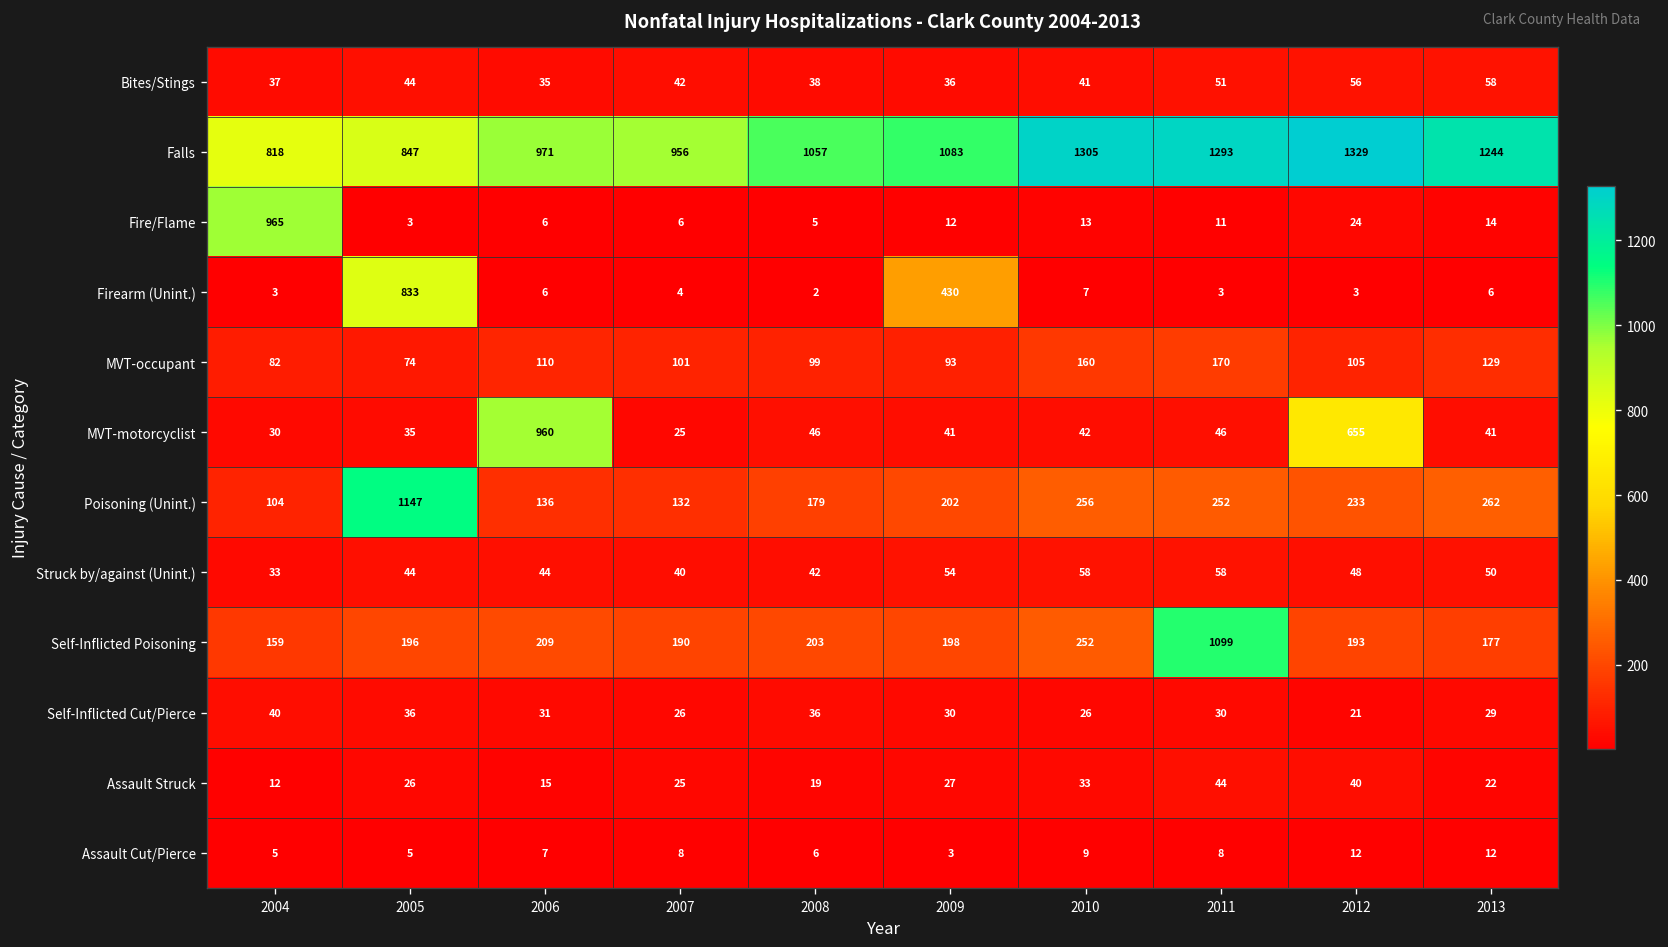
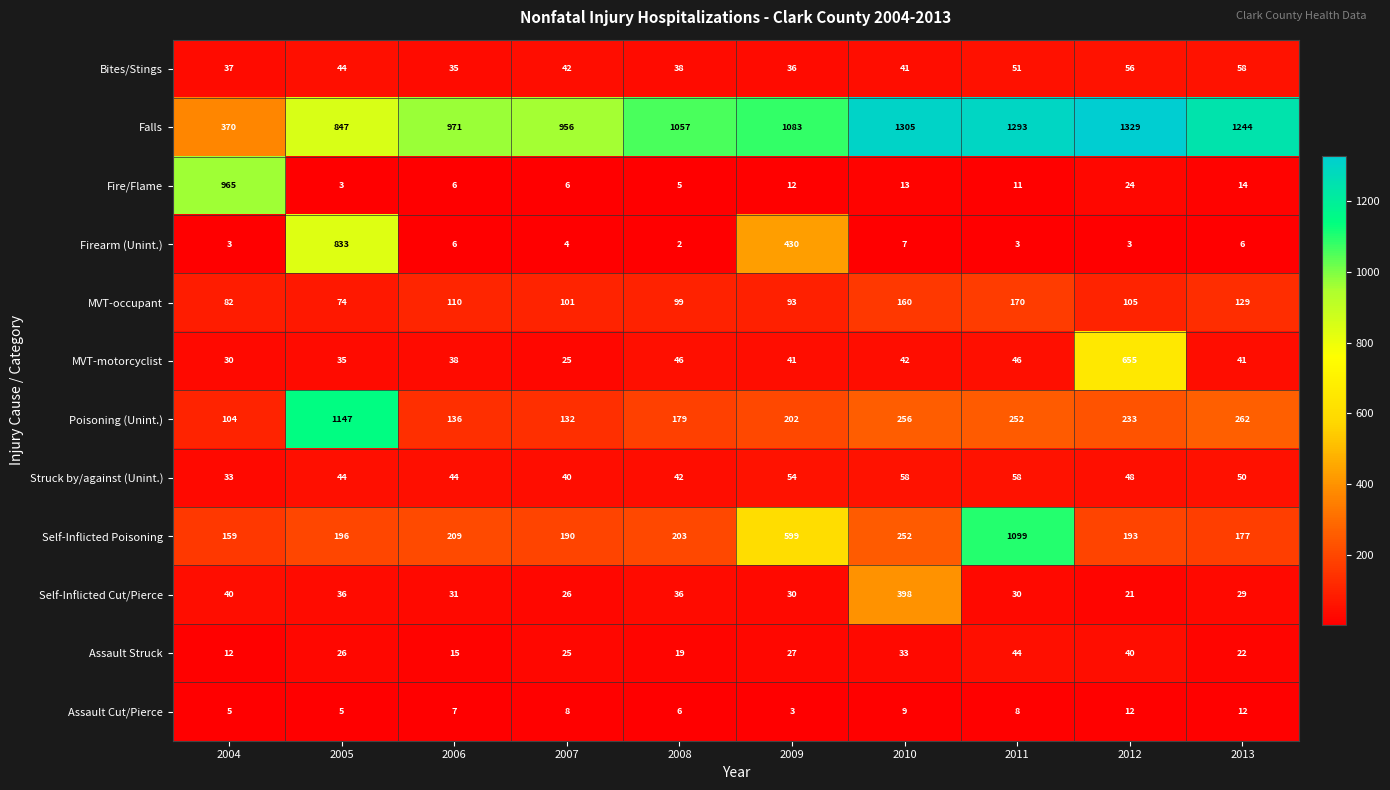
Falls, 2004: 818 -> 370
MVT-motorcyclist, 2006: 960 -> 38
Self-Inflicted Poisoning, 2009: 198 -> 599
Self-Inflicted Cut/Pierce, 2010: 26 -> 398
